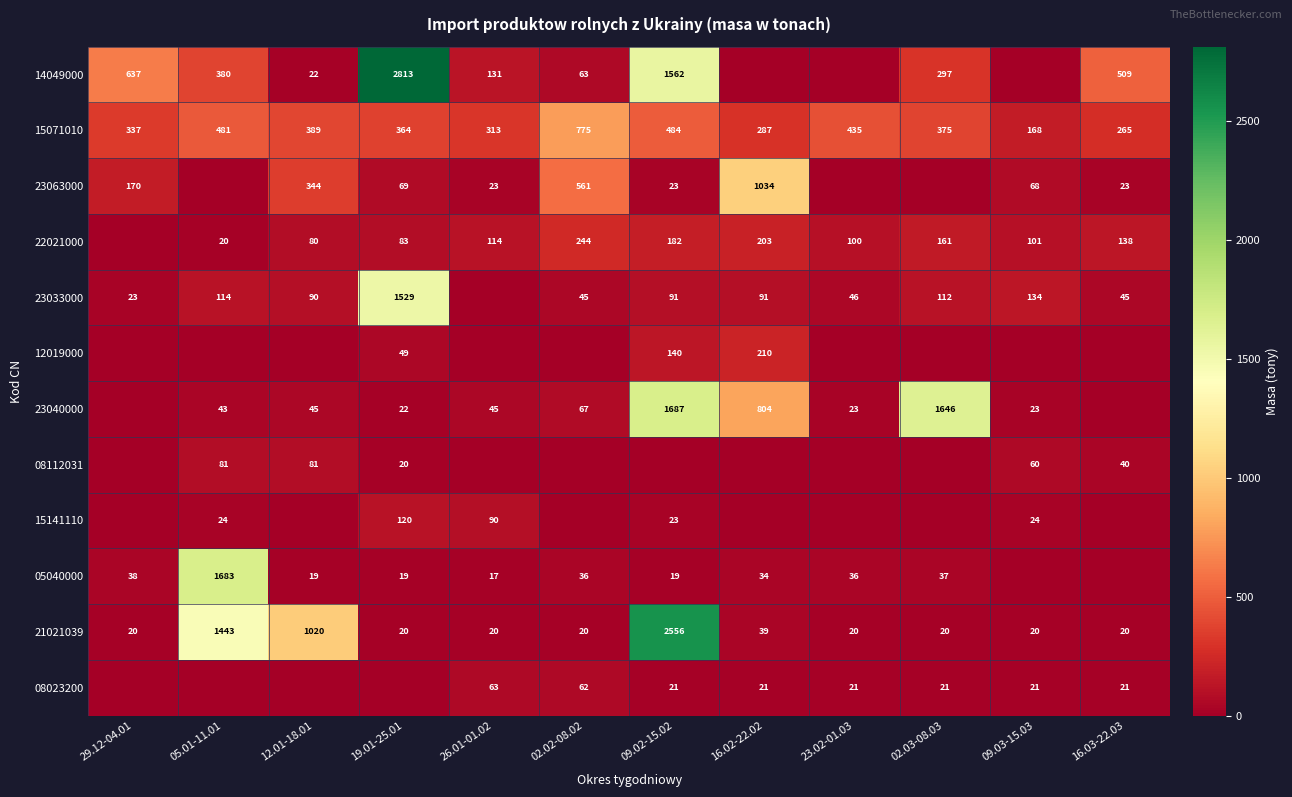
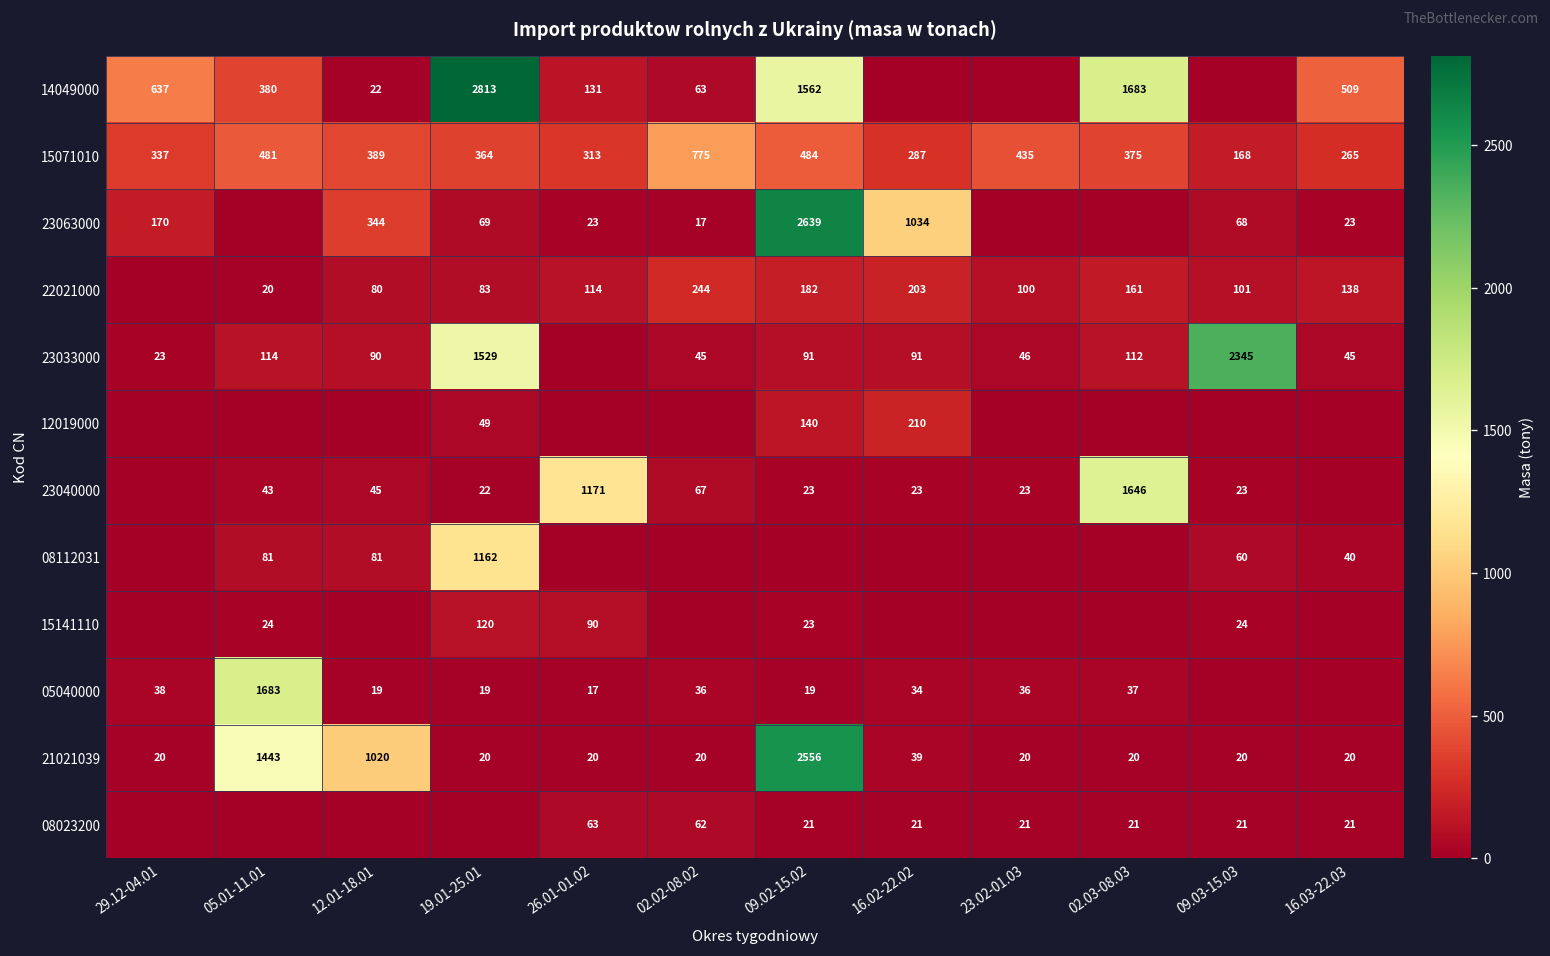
14049000, 02.03-08.03: 297 -> 1683
23063000, 02.02-08.02: 561 -> 17
23063000, 09.02-15.02: 23 -> 2639
23033000, 09.03-15.03: 134 -> 2345
23040000, 26.01-01.02: 45 -> 1171
23040000, 09.02-15.02: 1687 -> 23
23040000, 16.02-22.02: 804 -> 23
08112031, 19.01-25.01: 20 -> 1162
